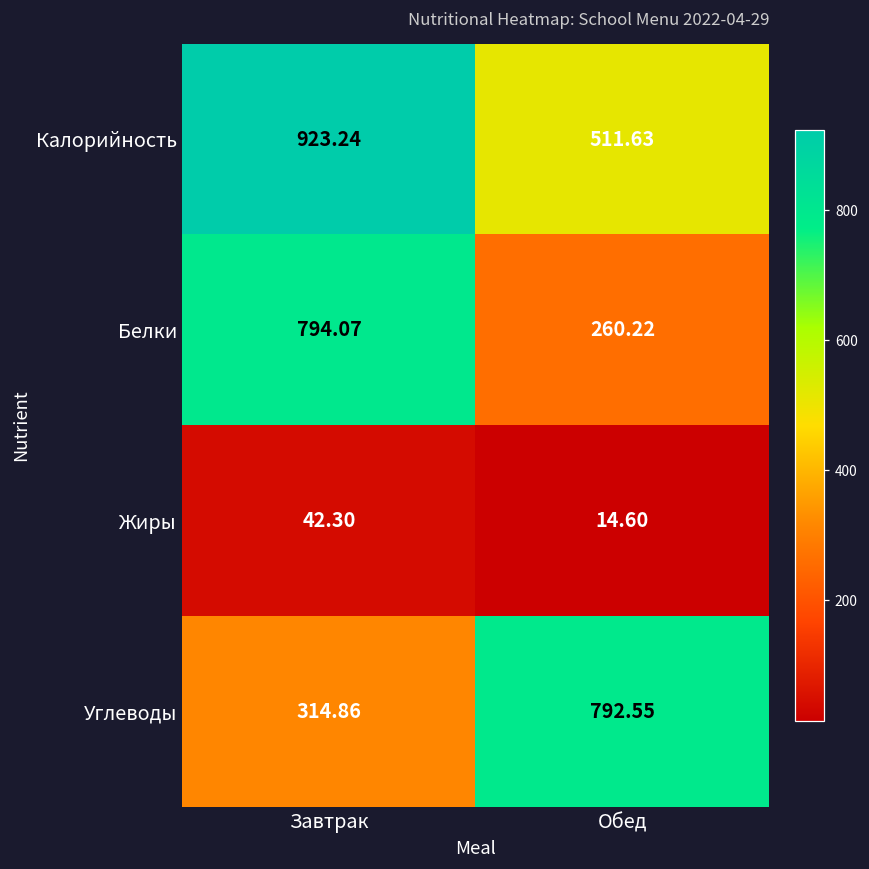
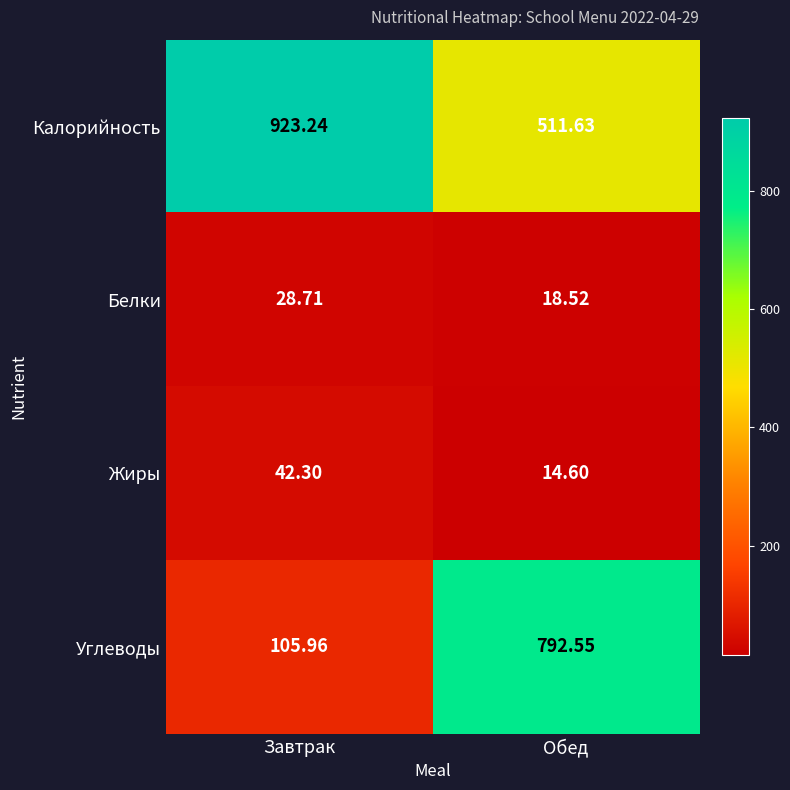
Белки, Завтрак: 794.07 -> 28.71
Белки, Обед: 260.22 -> 18.52
Углеводы, Завтрак: 314.86 -> 105.96
